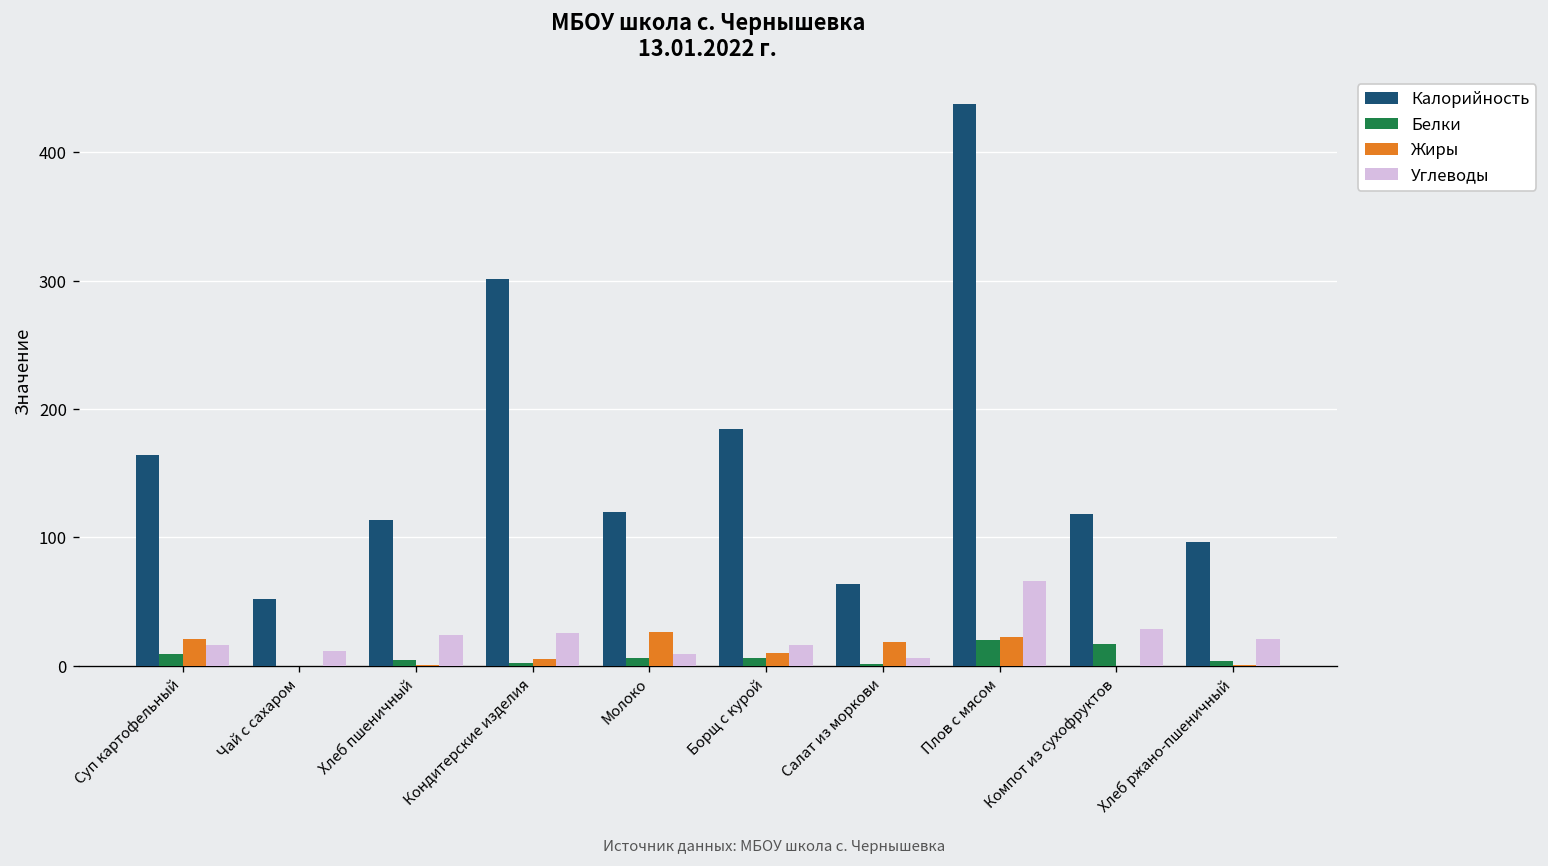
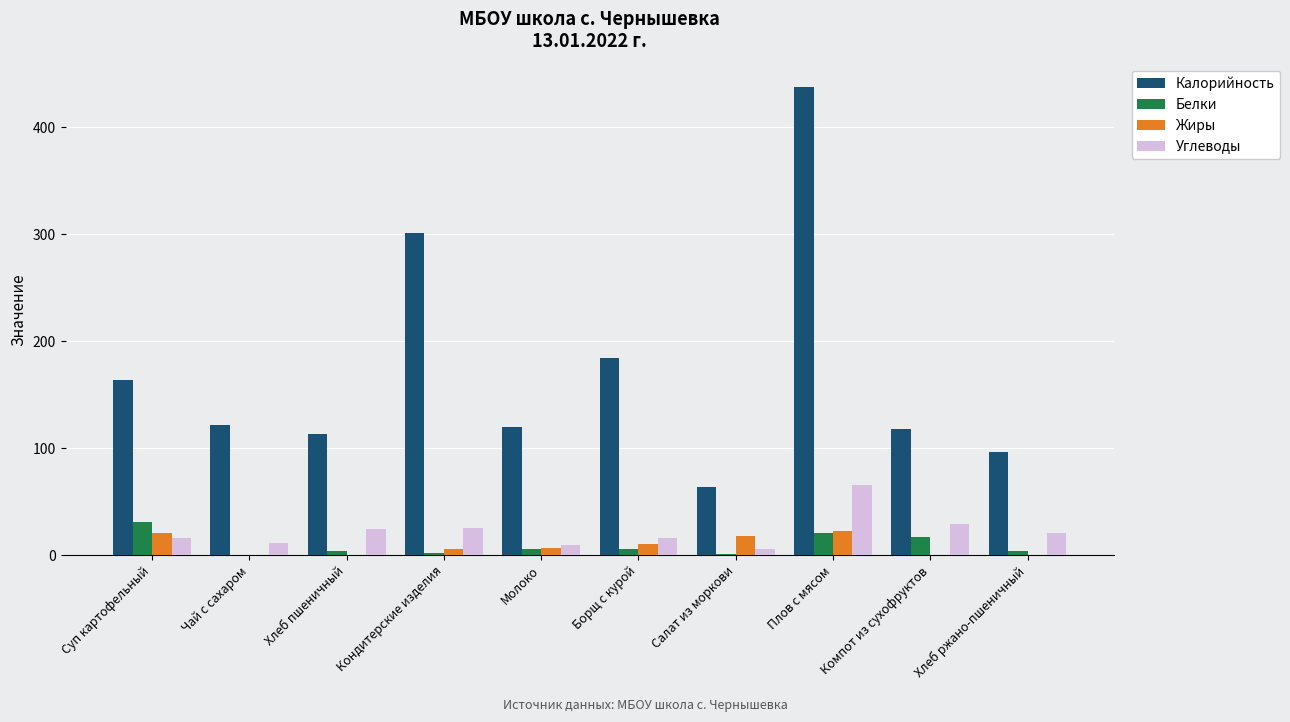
Белки, Суп картофельный: 9 -> 31
Калорийность, Чай с сахаром: 52 -> 122
Жиры, Молоко: 27 -> 6
